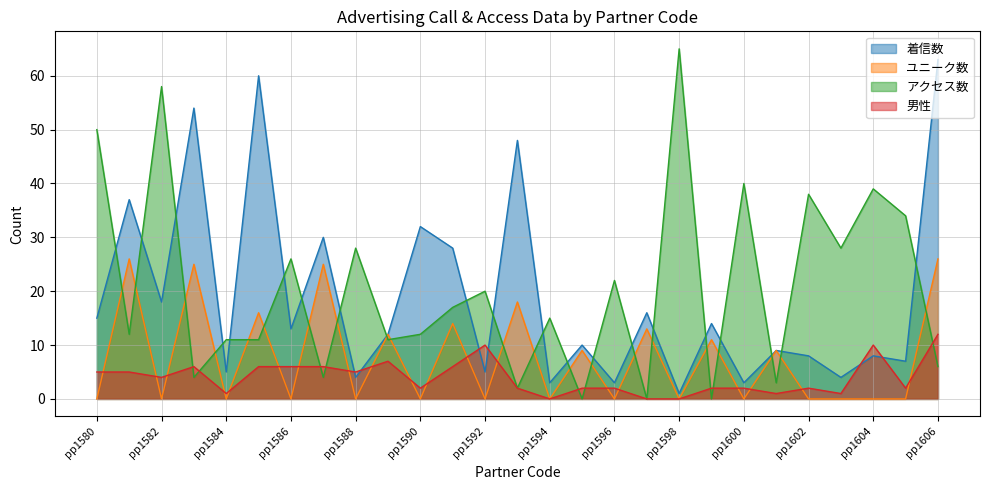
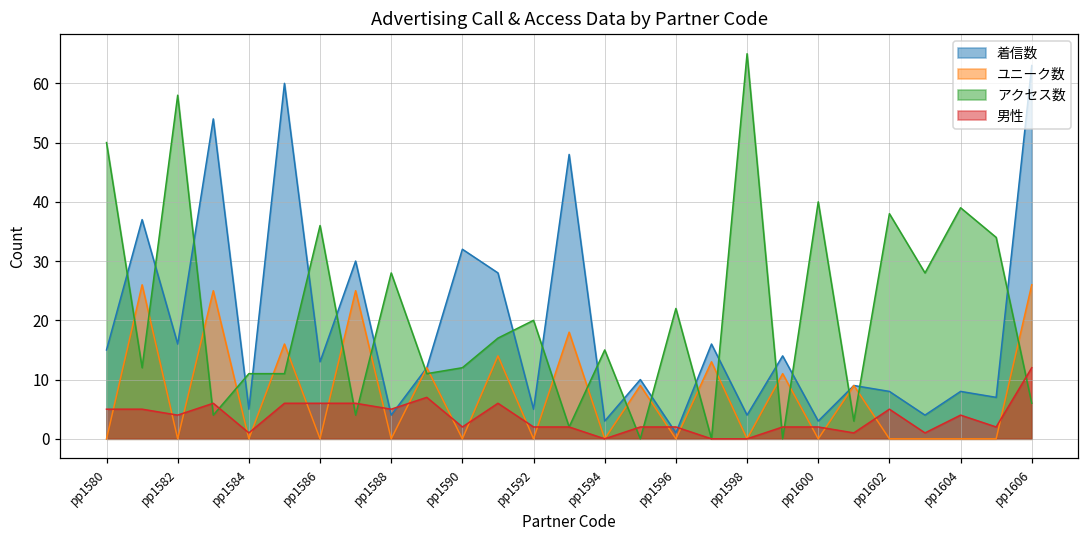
着信数, pp1582: 18 -> 16
アクセス数, pp1586: 26 -> 36
男性, pp1592: 10 -> 2
着信数, pp1596: 3 -> 1
着信数, pp1598: 1 -> 4
男性, pp1602: 2 -> 5
男性, pp1604: 10 -> 4
